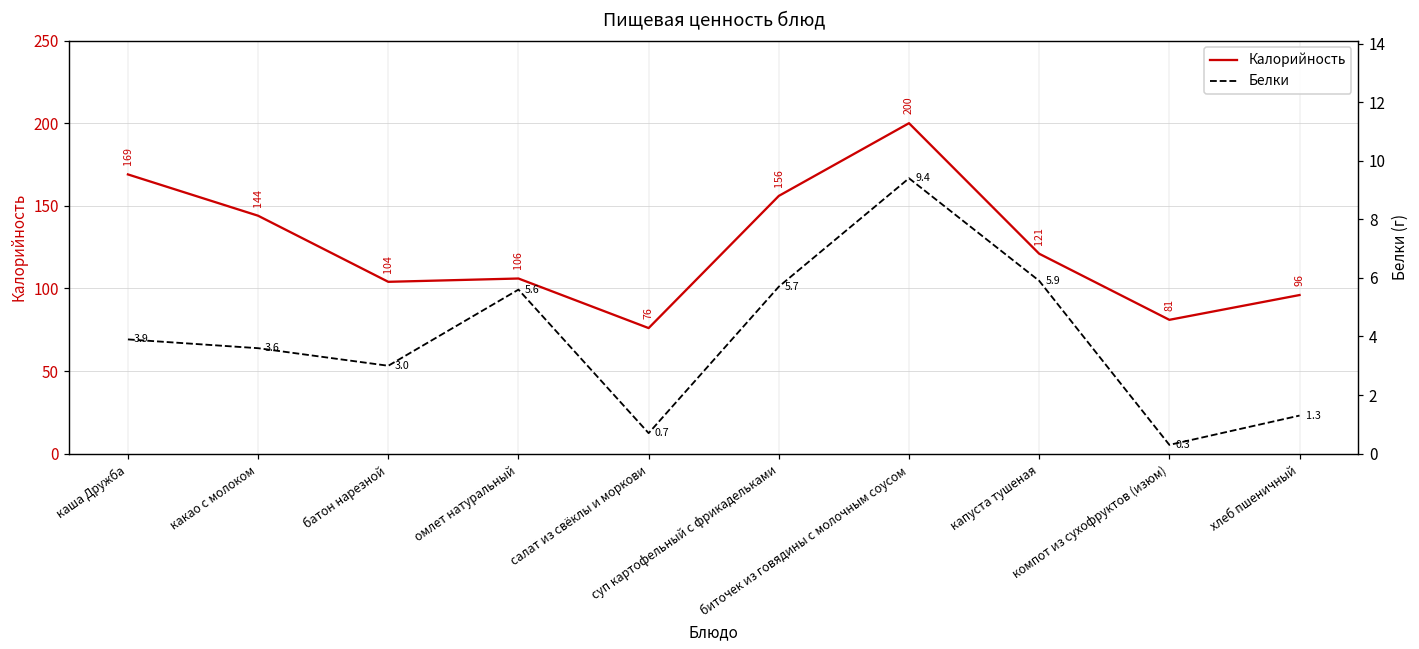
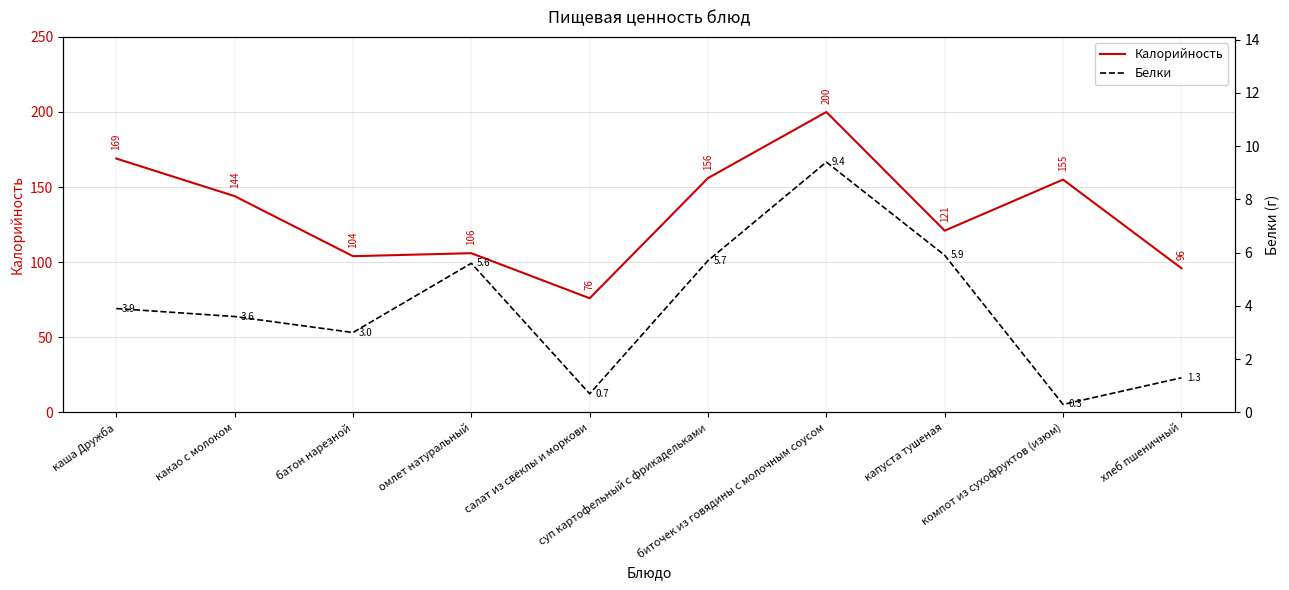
Калорийность, компот из сухофруктов (изюм): 81 -> 155
